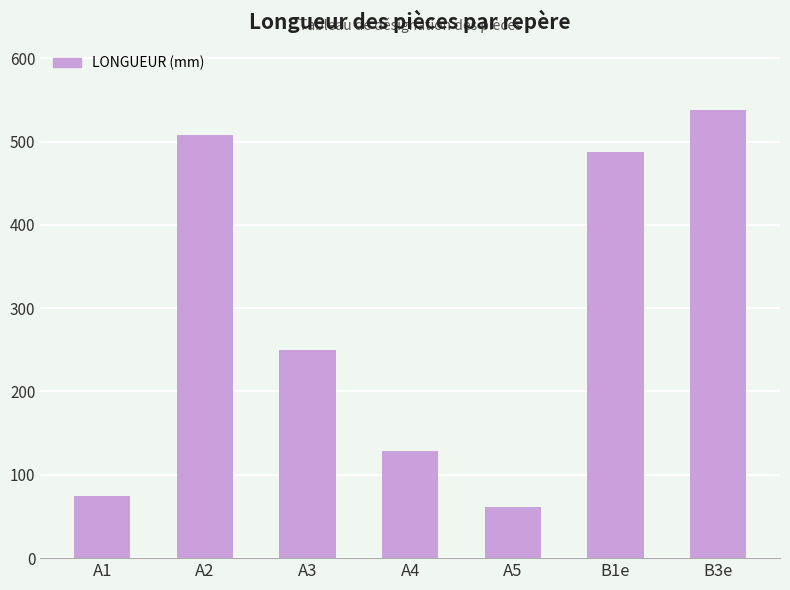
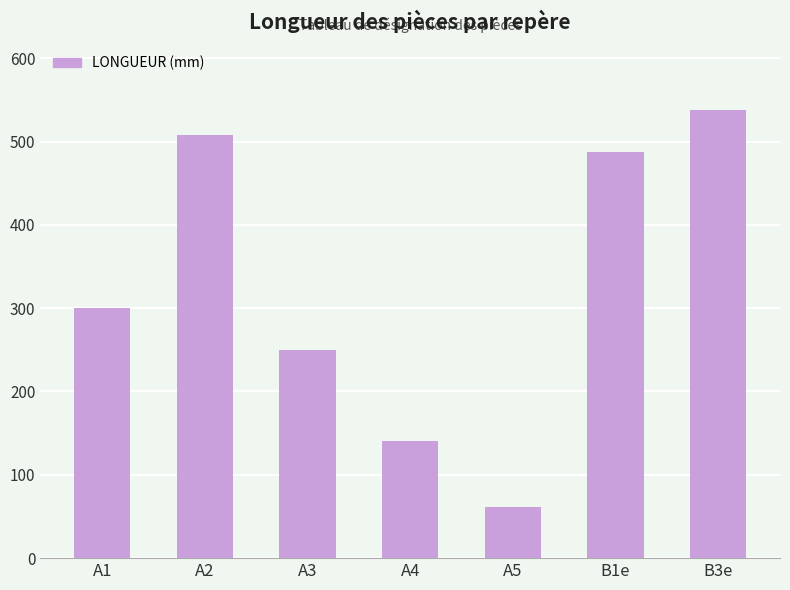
A1: 80 -> 300
A4: 130 -> 140
